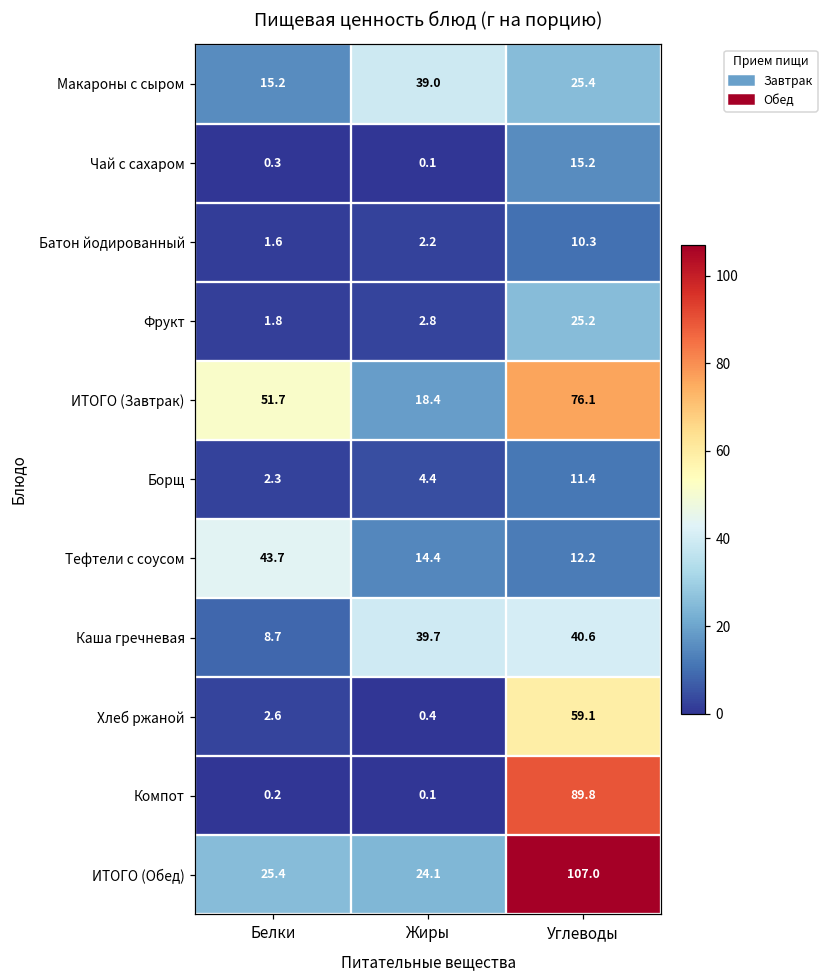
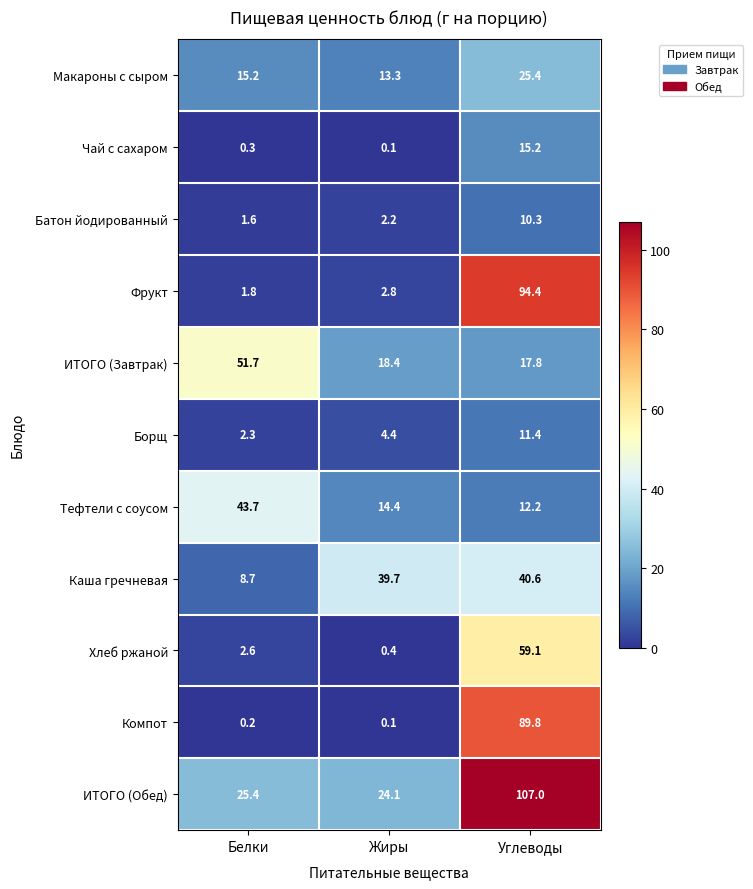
Макароны с сыром, Жиры: 39.0 -> 13.3
Фрукт, Углеводы: 25.2 -> 94.4
ИТОГО (Завтрак), Углеводы: 76.1 -> 17.8
